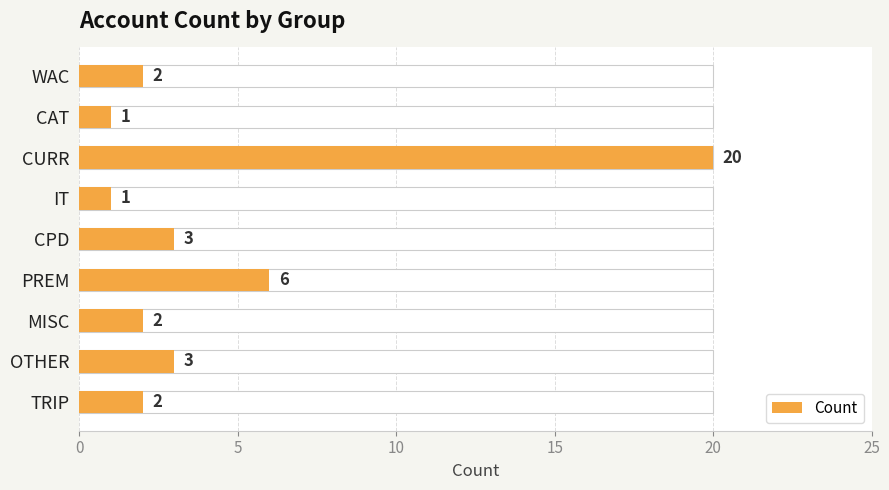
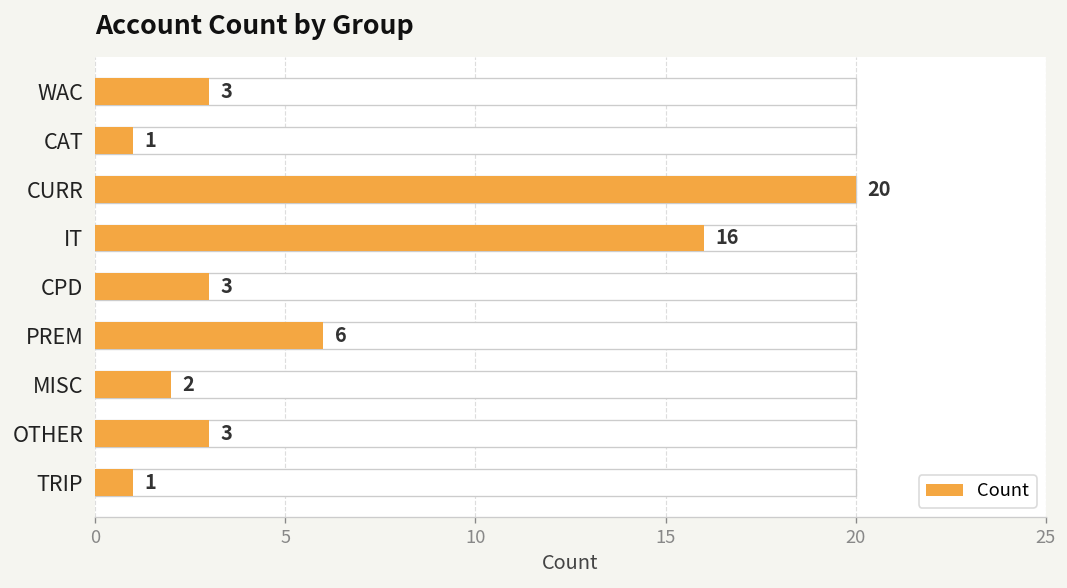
Count, WAC: 2 -> 3
Count, IT: 1 -> 16
Count, TRIP: 2 -> 1
